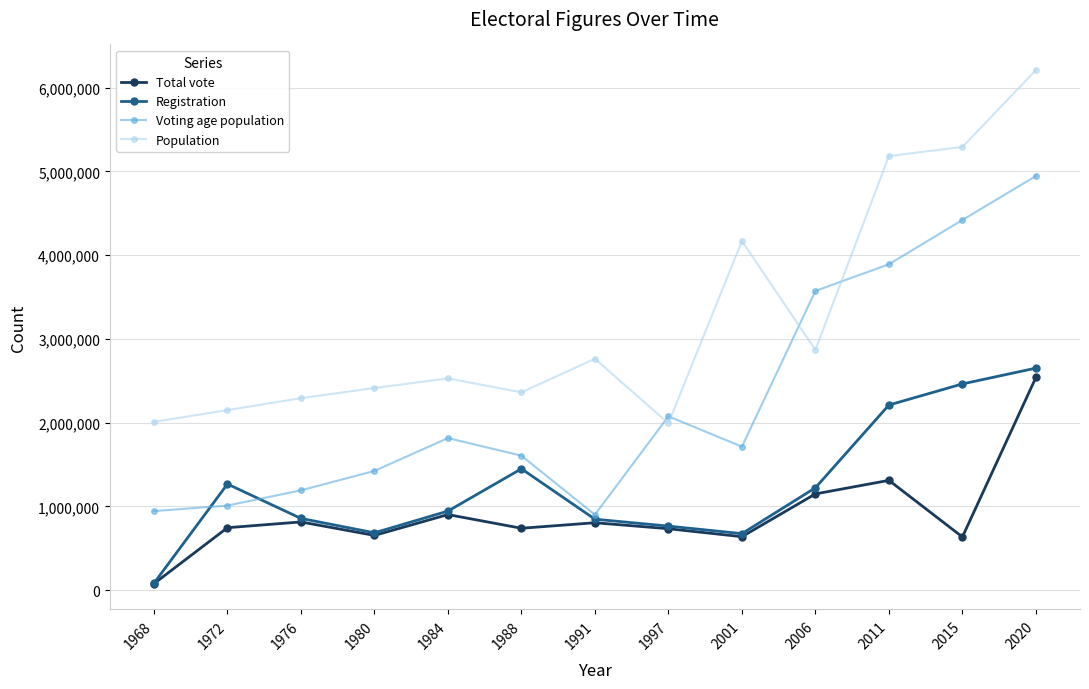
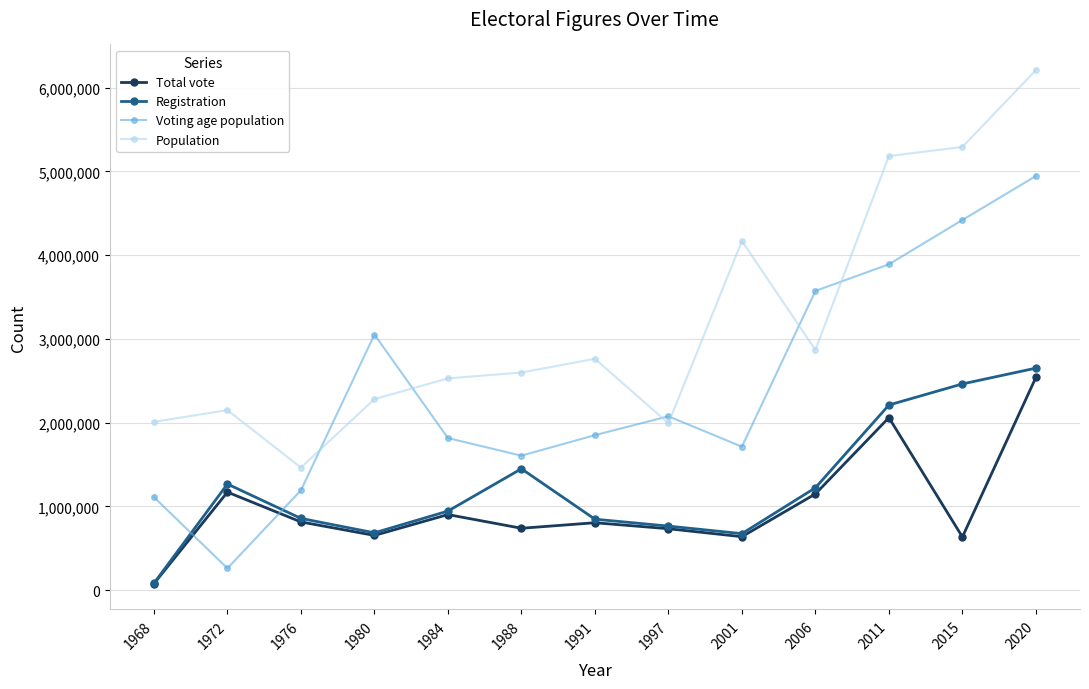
Voting age population, 1968: 900,000 -> 1,100,000
Total vote, 1972: 700,000 -> 1,200,000
Voting age population, 1972: 1,000,000 -> 300,000
Population, 1976: 2,300,000 -> 1,500,000
Voting age population, 1980: 1,400,000 -> 3,100,000
Population, 1980: 2,400,000 -> 2,300,000
Population, 1988: 2,400,000 -> 2,600,000
Voting age population, 1991: 900,000 -> 1,900,000
Total vote, 2011: 1,300,000 -> 2,100,000
